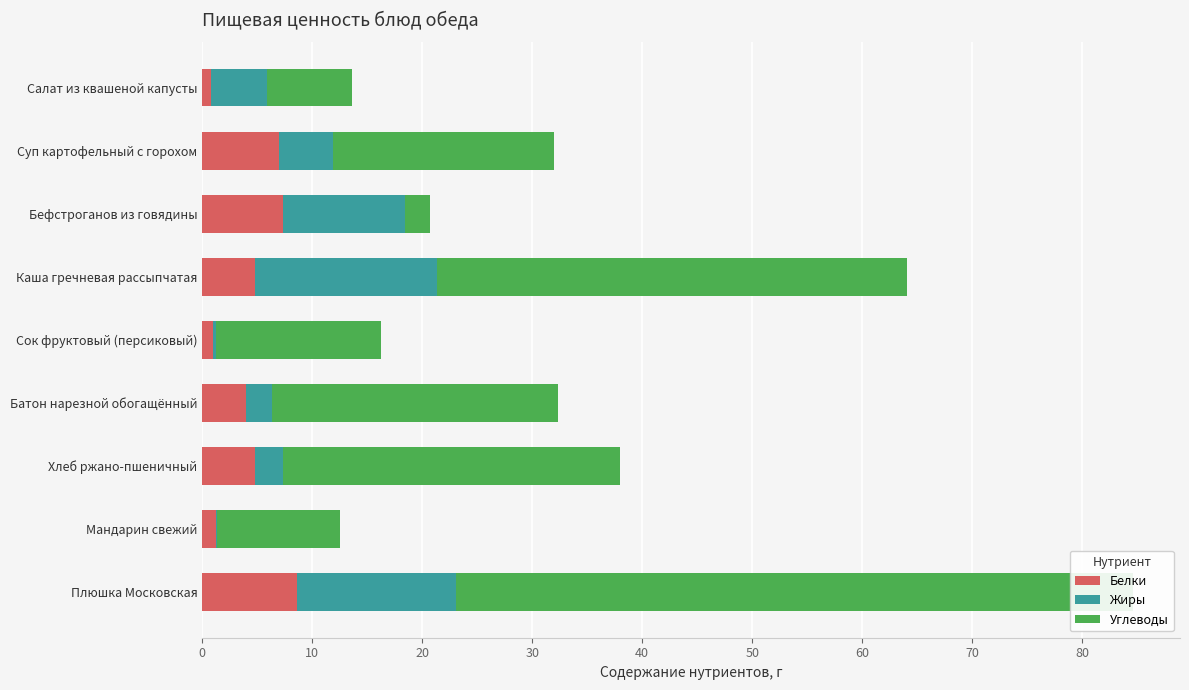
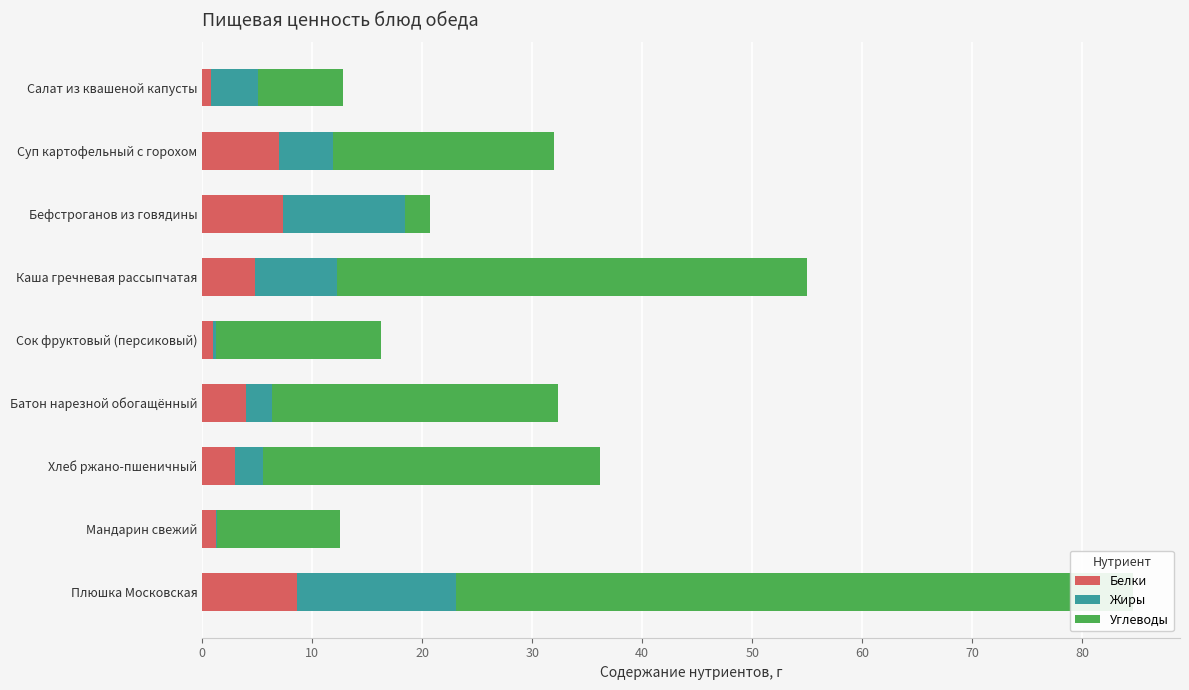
Жиры, Салат из квашеной капусты: 5.1 -> 4.3
Жиры, Каша гречневая рассыпчатая: 16.5 -> 7.4
Белки, Хлеб ржано-пшеничный: 4.8 -> 3.0
